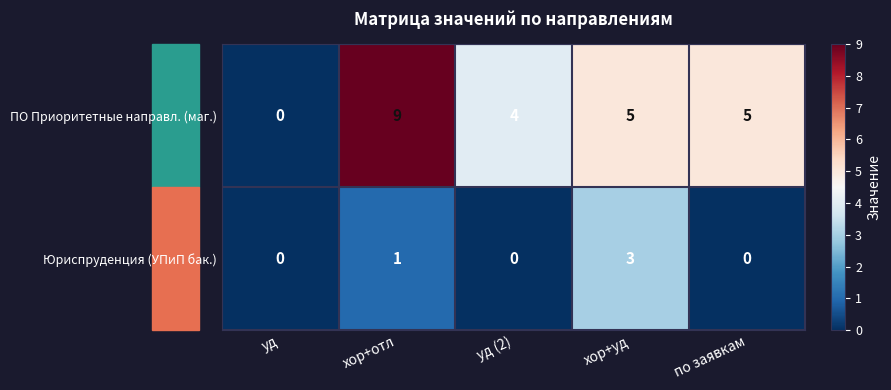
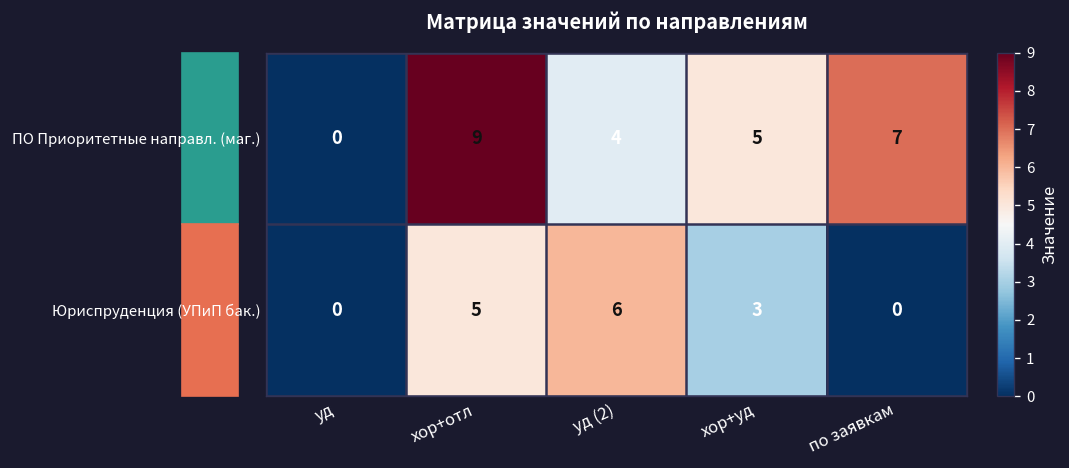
ПО Приоритетные направл. (маг.), по заявкам: 5 -> 7
Юриспруденция (УПиП бак.), хор+отл: 1 -> 5
Юриспруденция (УПиП бак.), уд (2): 0 -> 6
